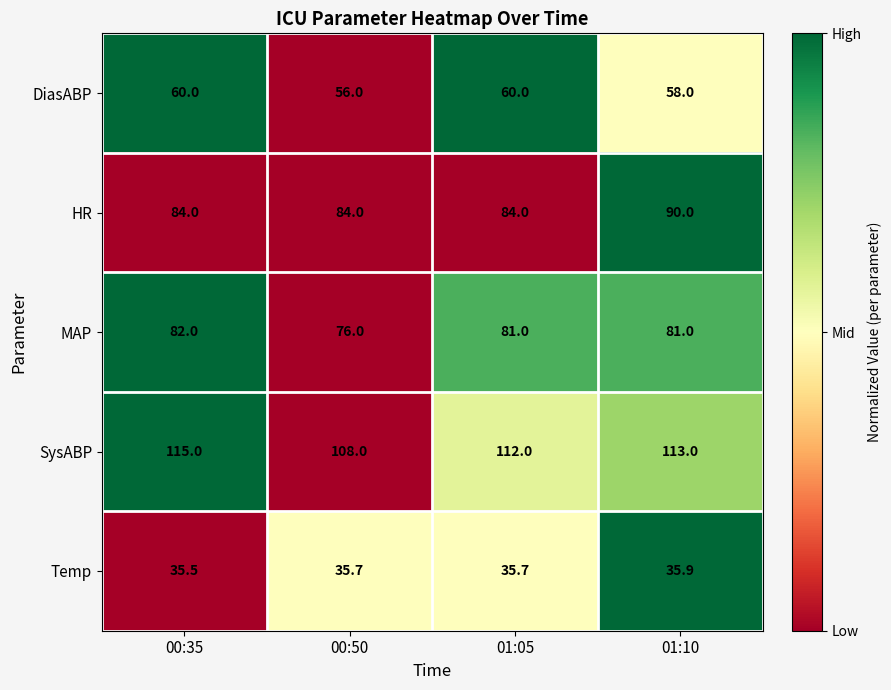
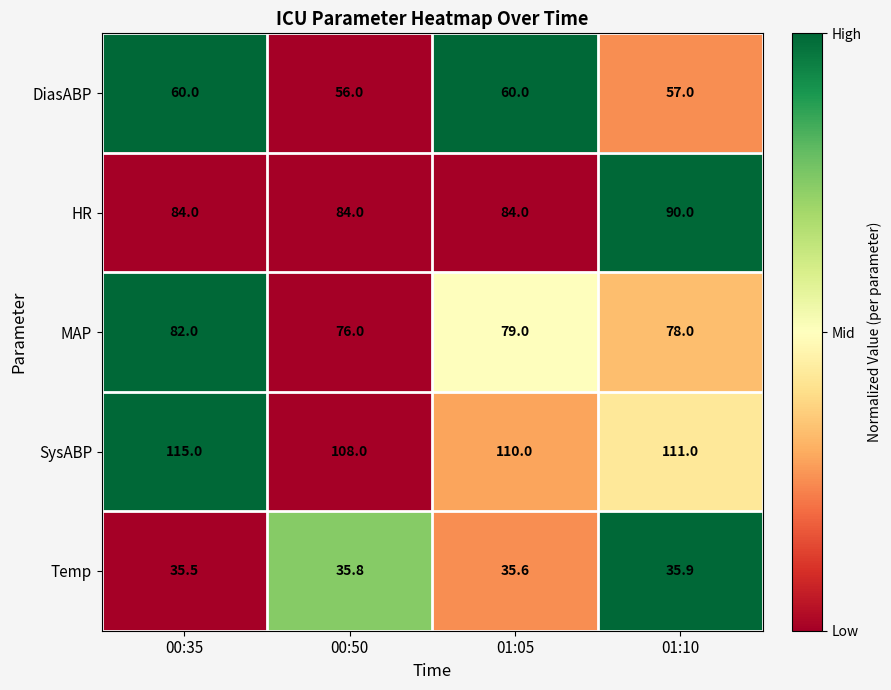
DiasABP, 01:10: 58.0 -> 57.0
MAP, 01:05: 81.0 -> 79.0
MAP, 01:10: 81.0 -> 78.0
SysABP, 01:05: 112.0 -> 110.0
SysABP, 01:10: 113.0 -> 111.0
Temp, 00:50: 35.7 -> 35.8
Temp, 01:05: 35.7 -> 35.6
